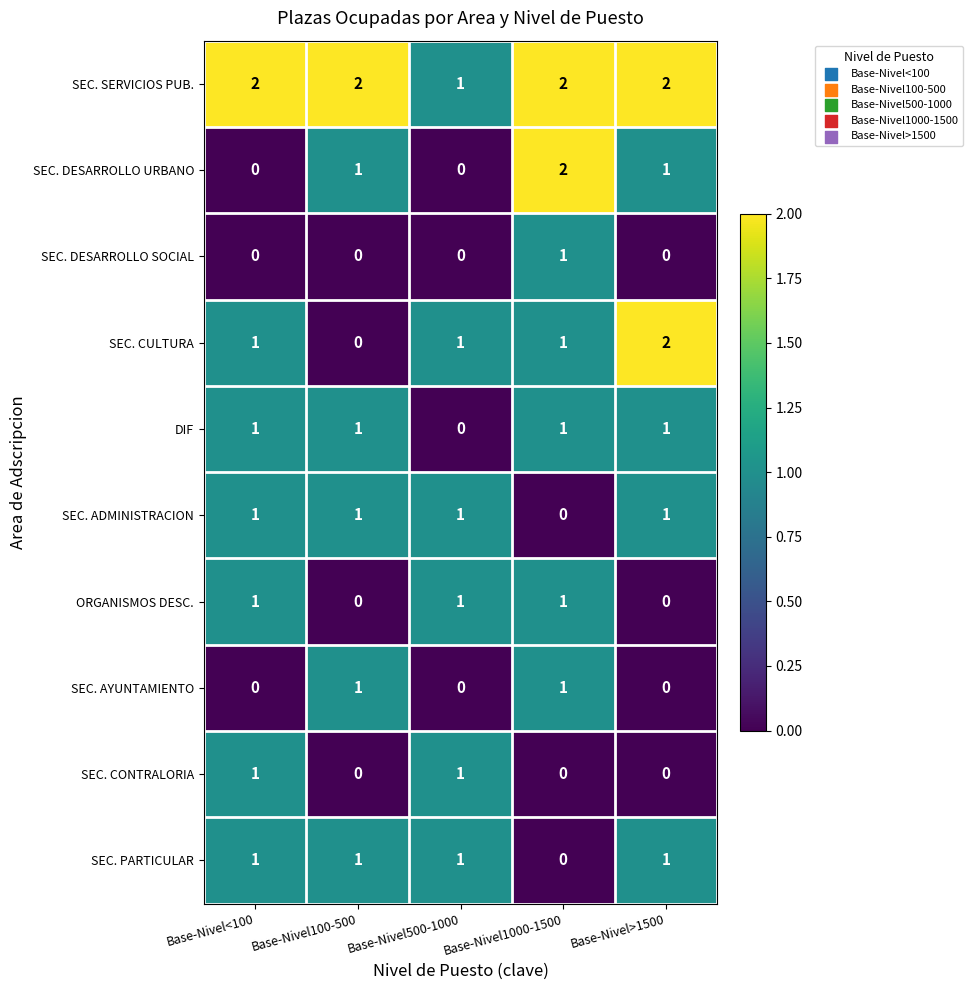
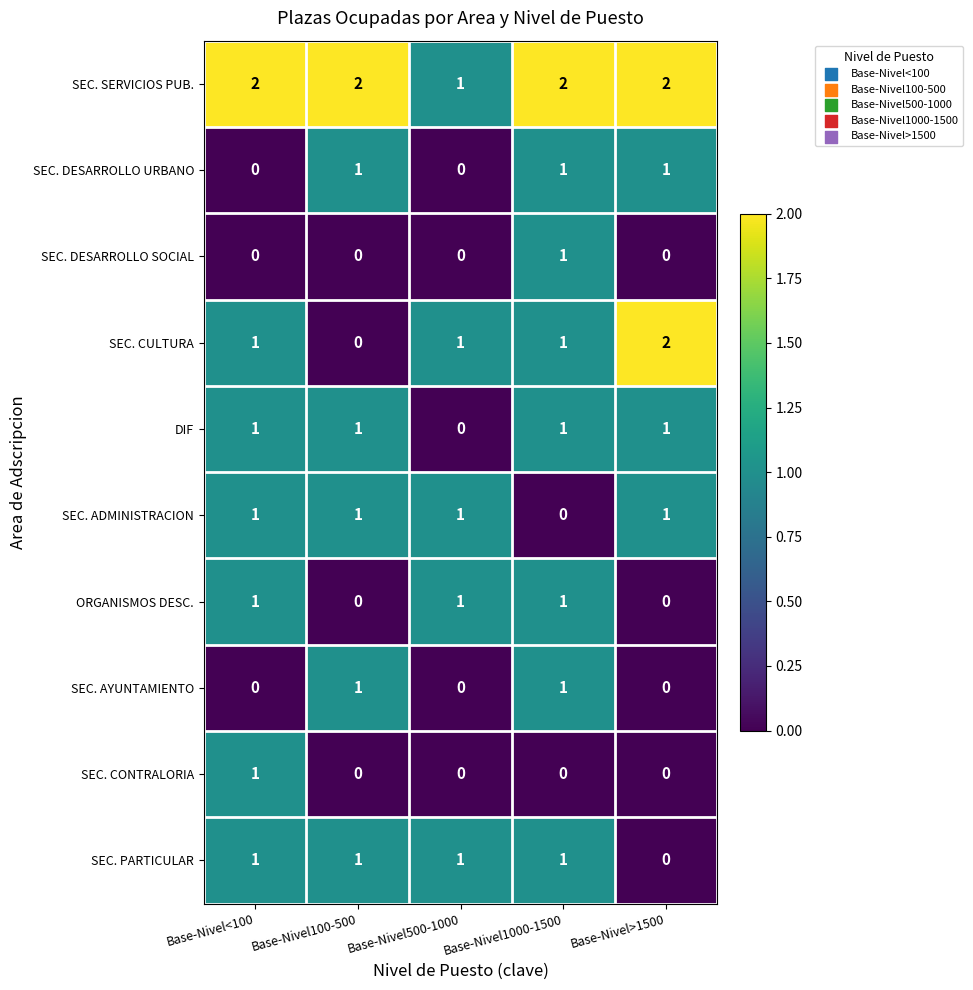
SEC. DESARROLLO URBANO, Base-Nivel1000-1500: 2 -> 1
SEC. CONTRALORIA, Base-Nivel500-1000: 1 -> 0
SEC. PARTICULAR, Base-Nivel1000-1500: 0 -> 1
SEC. PARTICULAR, Base-Nivel>1500: 1 -> 0
